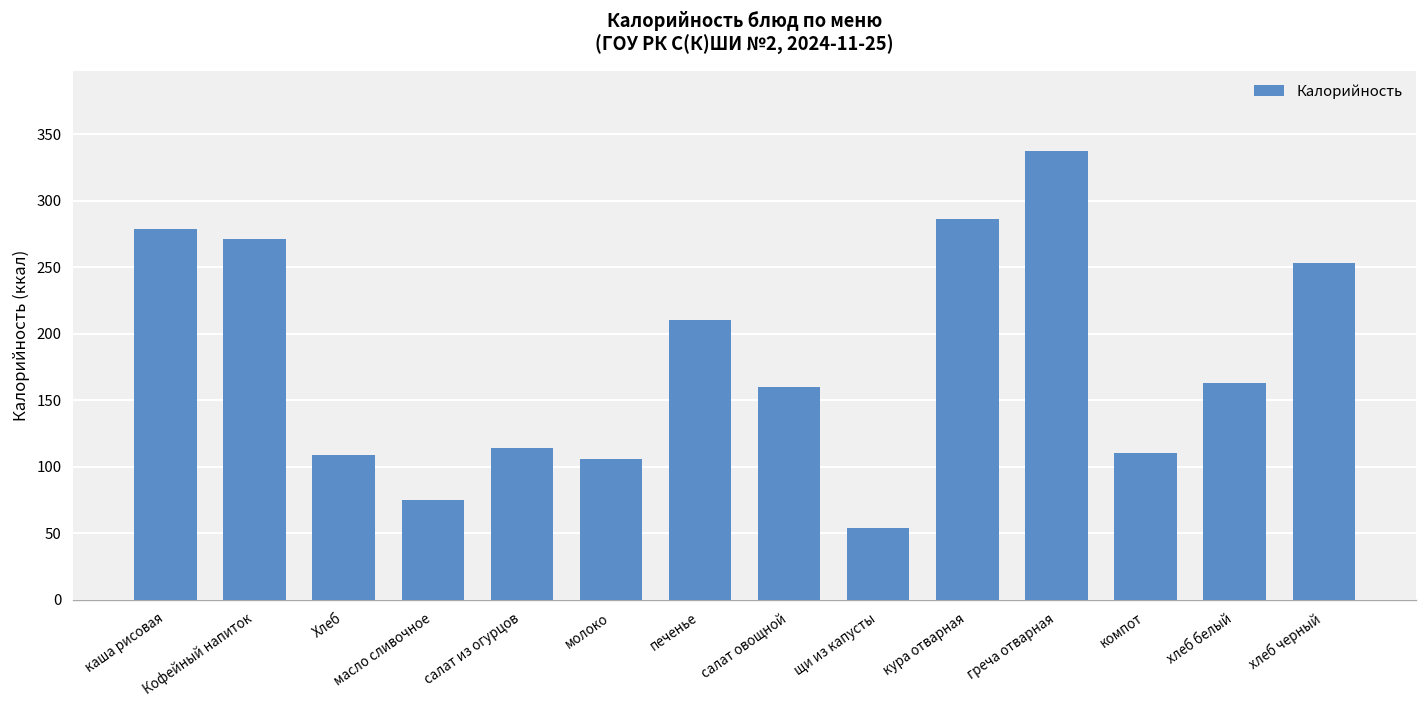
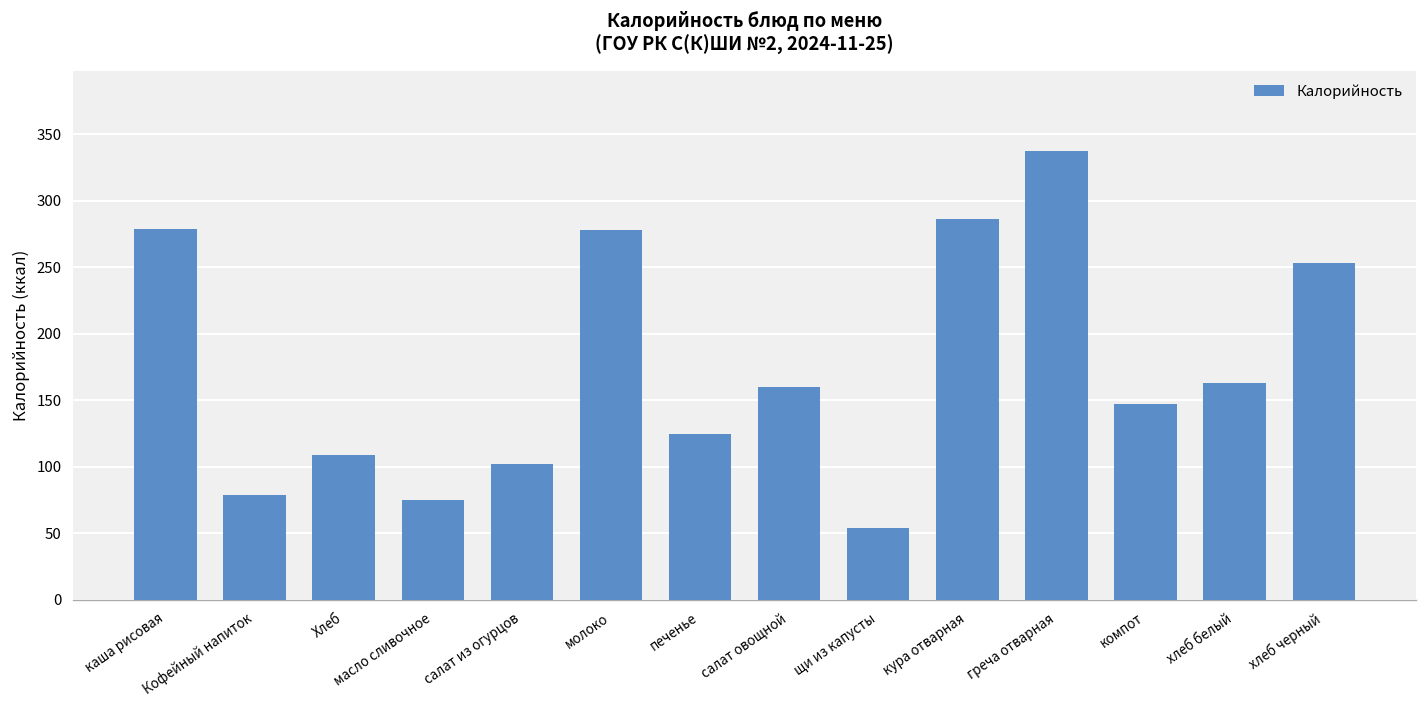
Кофейный напиток: 271 -> 79
салат из огурцов: 114 -> 102
молоко: 106 -> 278
печенье: 210 -> 124
компот: 110 -> 147
